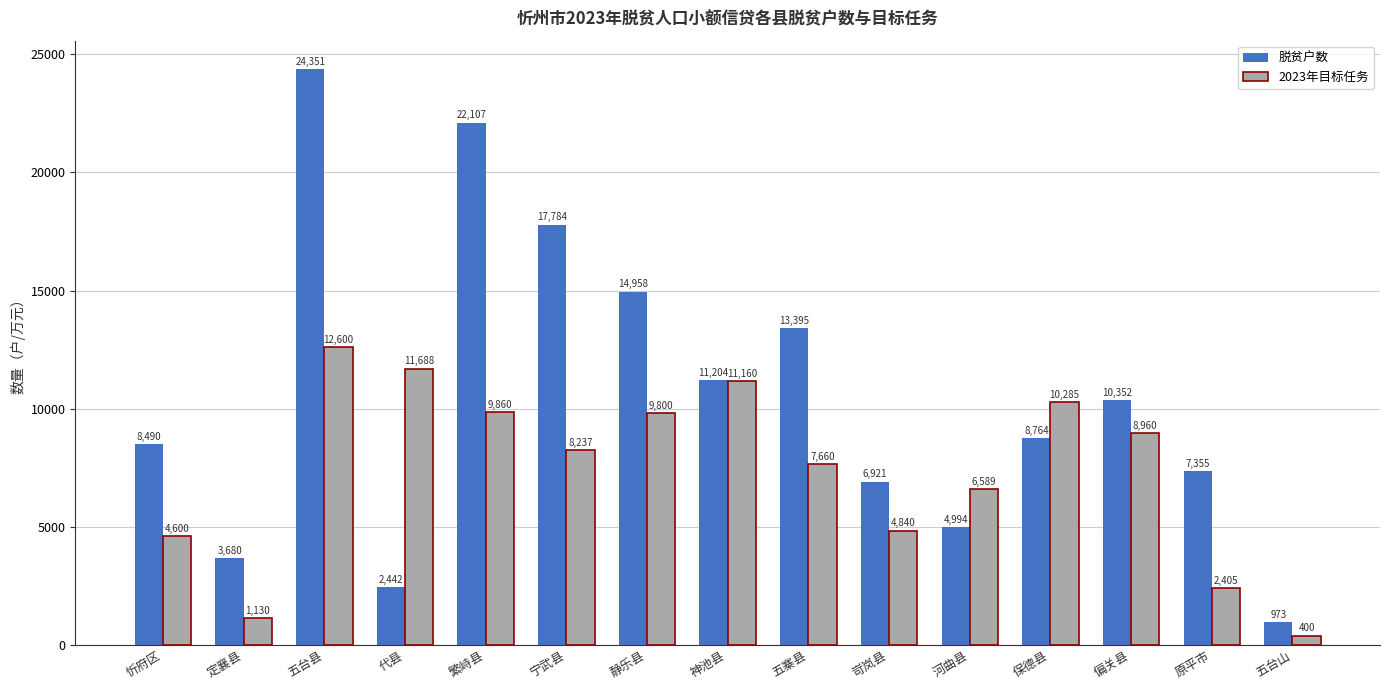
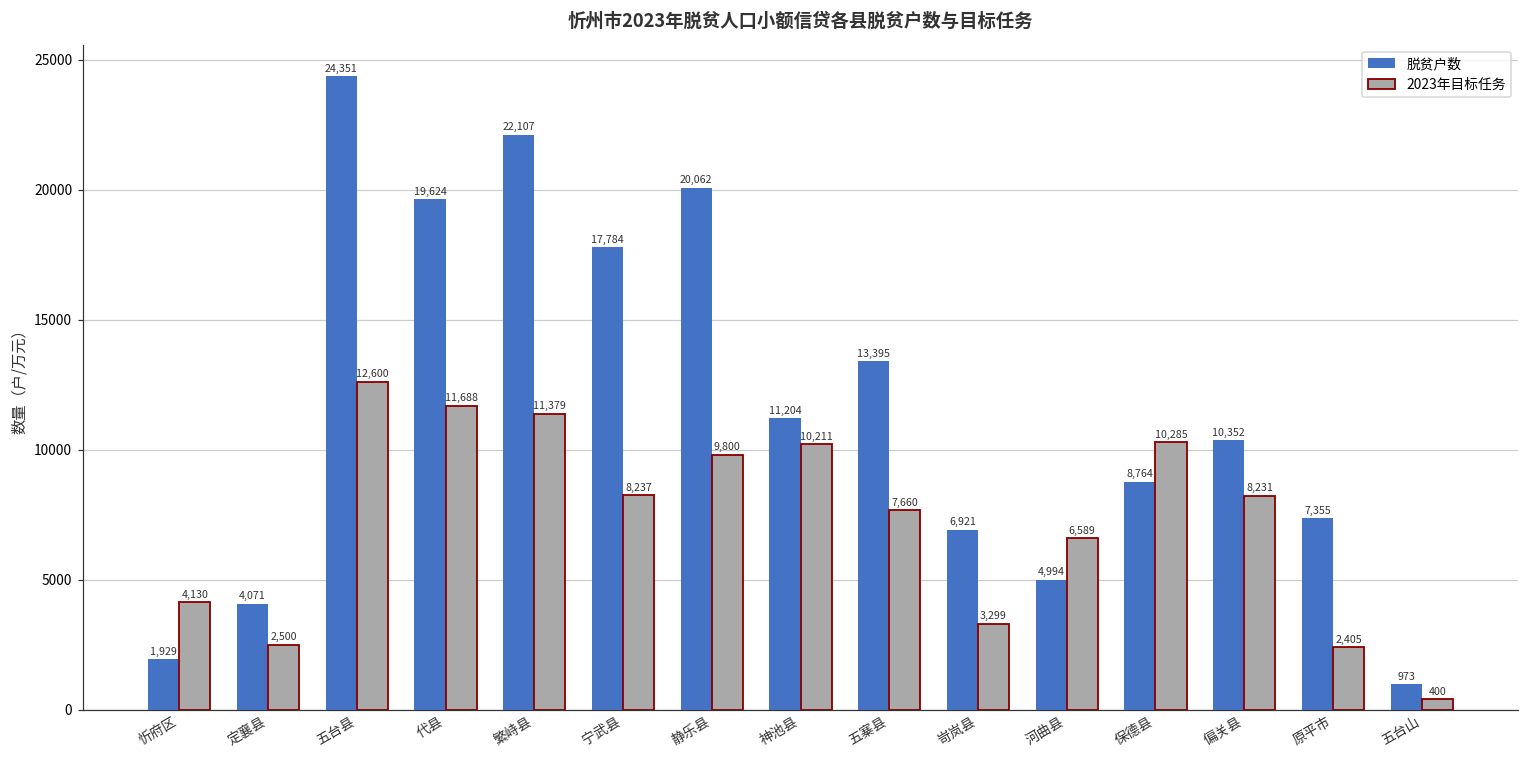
脱贫户数, 忻府区: 8,490 -> 1,929
2023年目标任务, 忻府区: 4,600 -> 4,130
脱贫户数, 定襄县: 3,680 -> 4,071
2023年目标任务, 定襄县: 1,130 -> 2,500
脱贫户数, 代县: 2,442 -> 19,624
2023年目标任务, 繁峙县: 9,860 -> 11,379
脱贫户数, 静乐县: 14,958 -> 20,062
2023年目标任务, 神池县: 11,160 -> 10,211
2023年目标任务, 岢岚县: 4,840 -> 3,299
2023年目标任务, 偏关县: 8,960 -> 8,231
